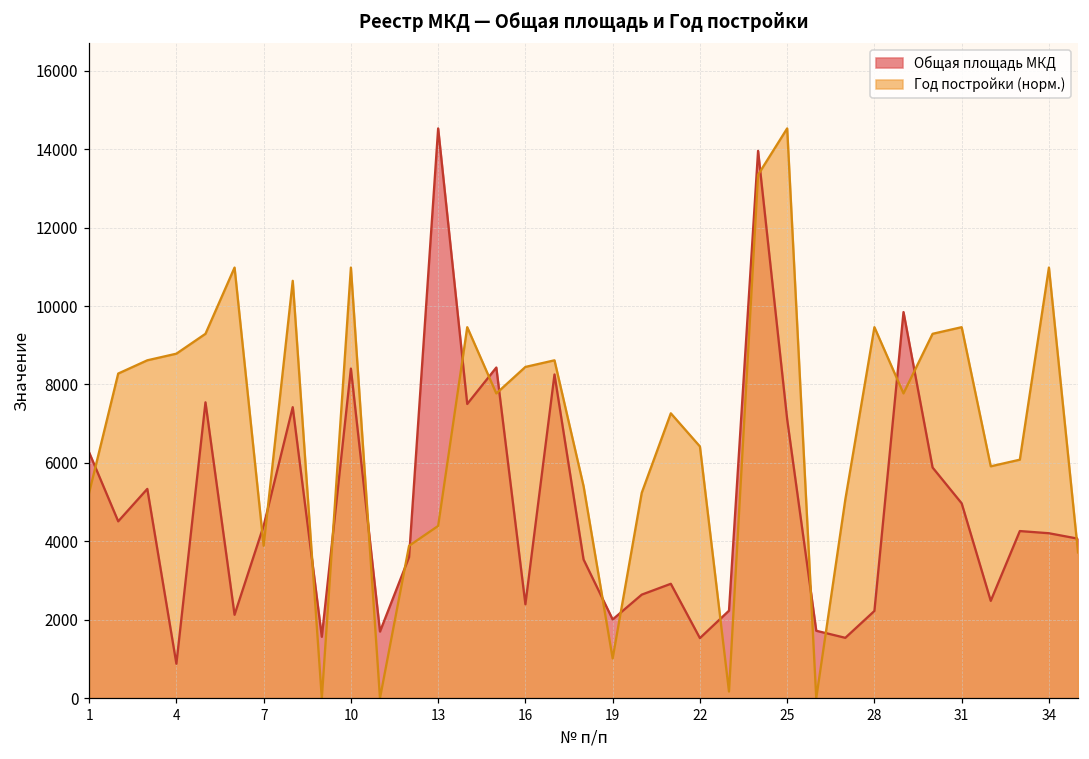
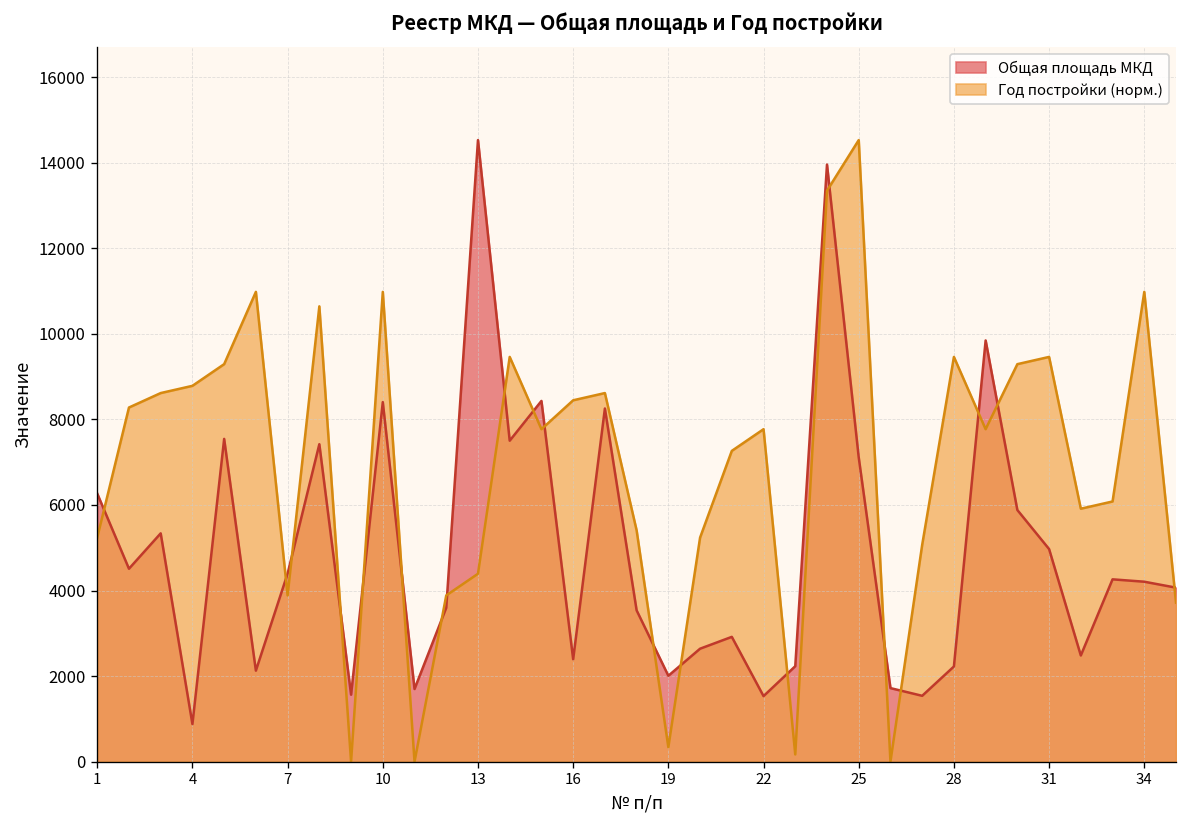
Год постройки (норм.), 19: 1000 -> 300
Год постройки (норм.), 22: 6400 -> 7800
